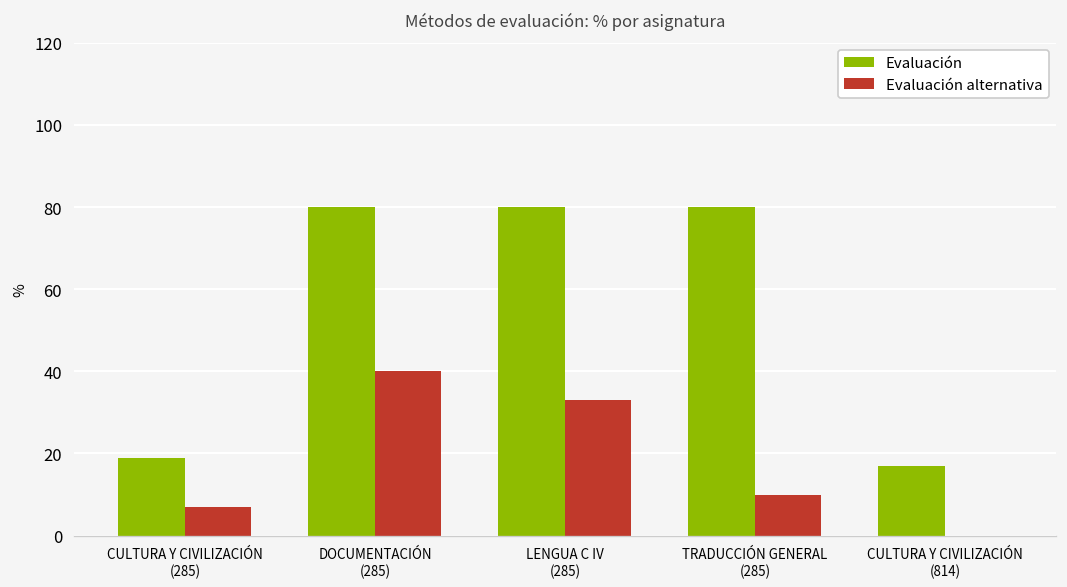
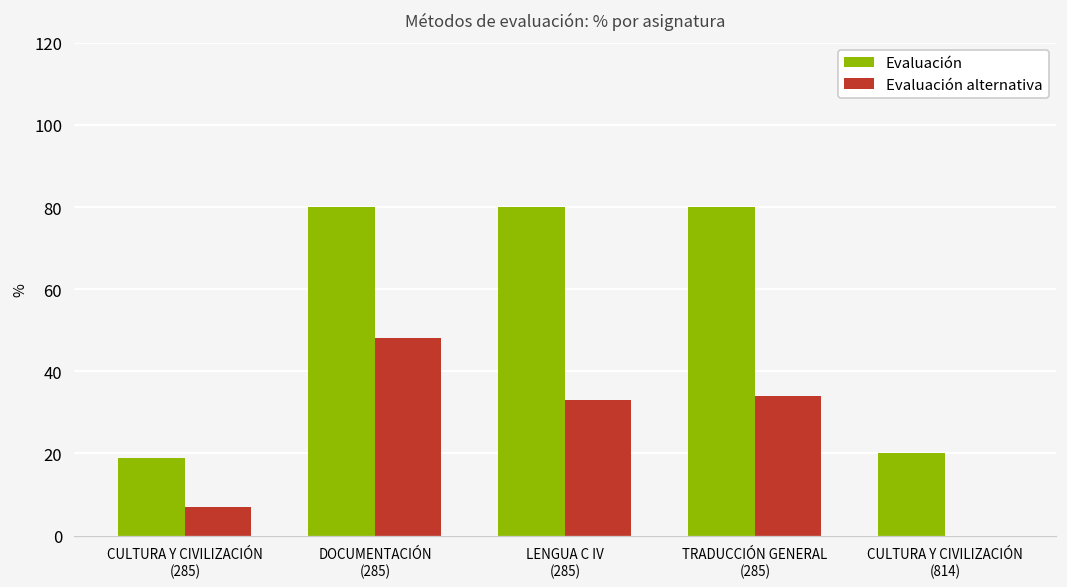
Evaluación alternativa, DOCUMENTACIÓN (285): 40 -> 48
Evaluación alternativa, TRADUCCIÓN GENERAL (285): 10 -> 34
Evaluación, CULTURA Y CIVILIZACIÓN (814): 17 -> 20
